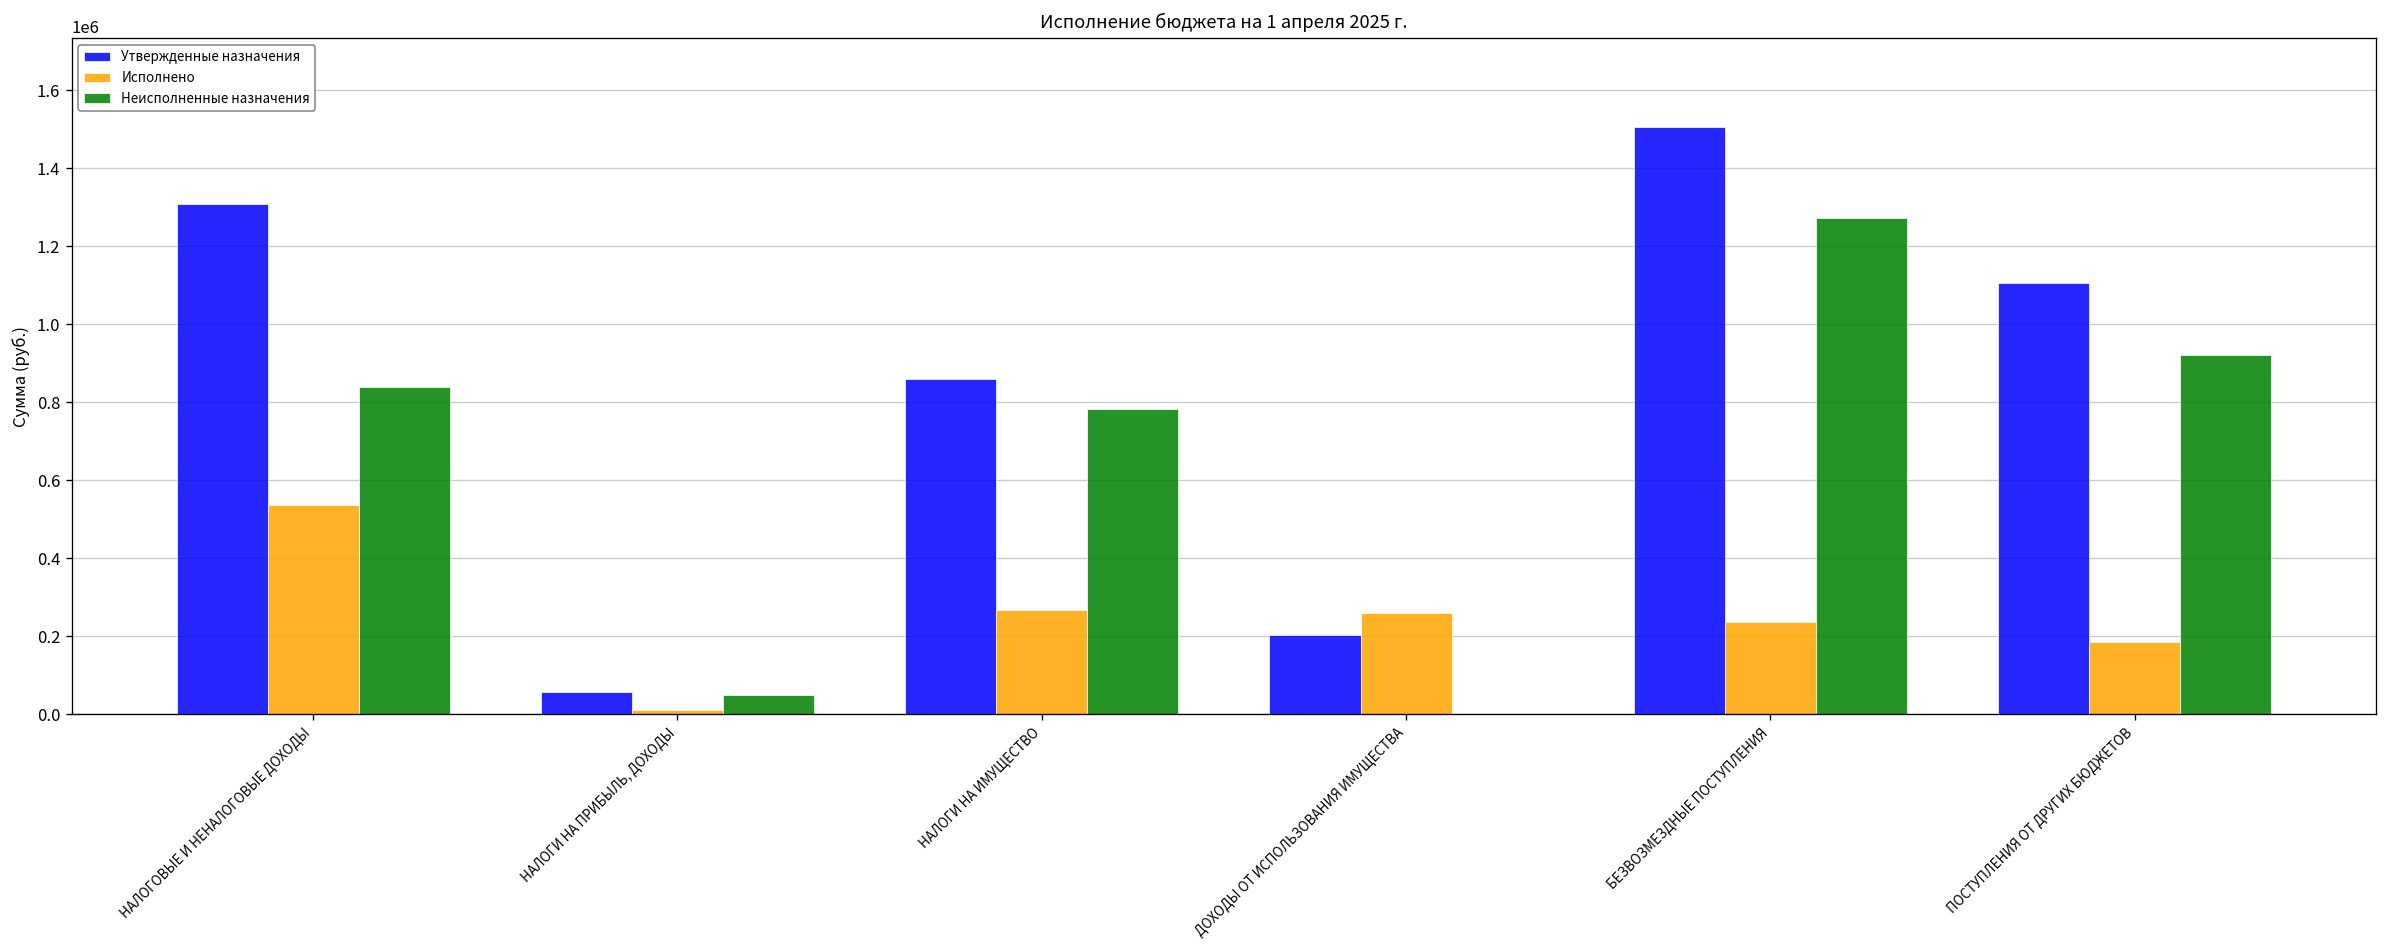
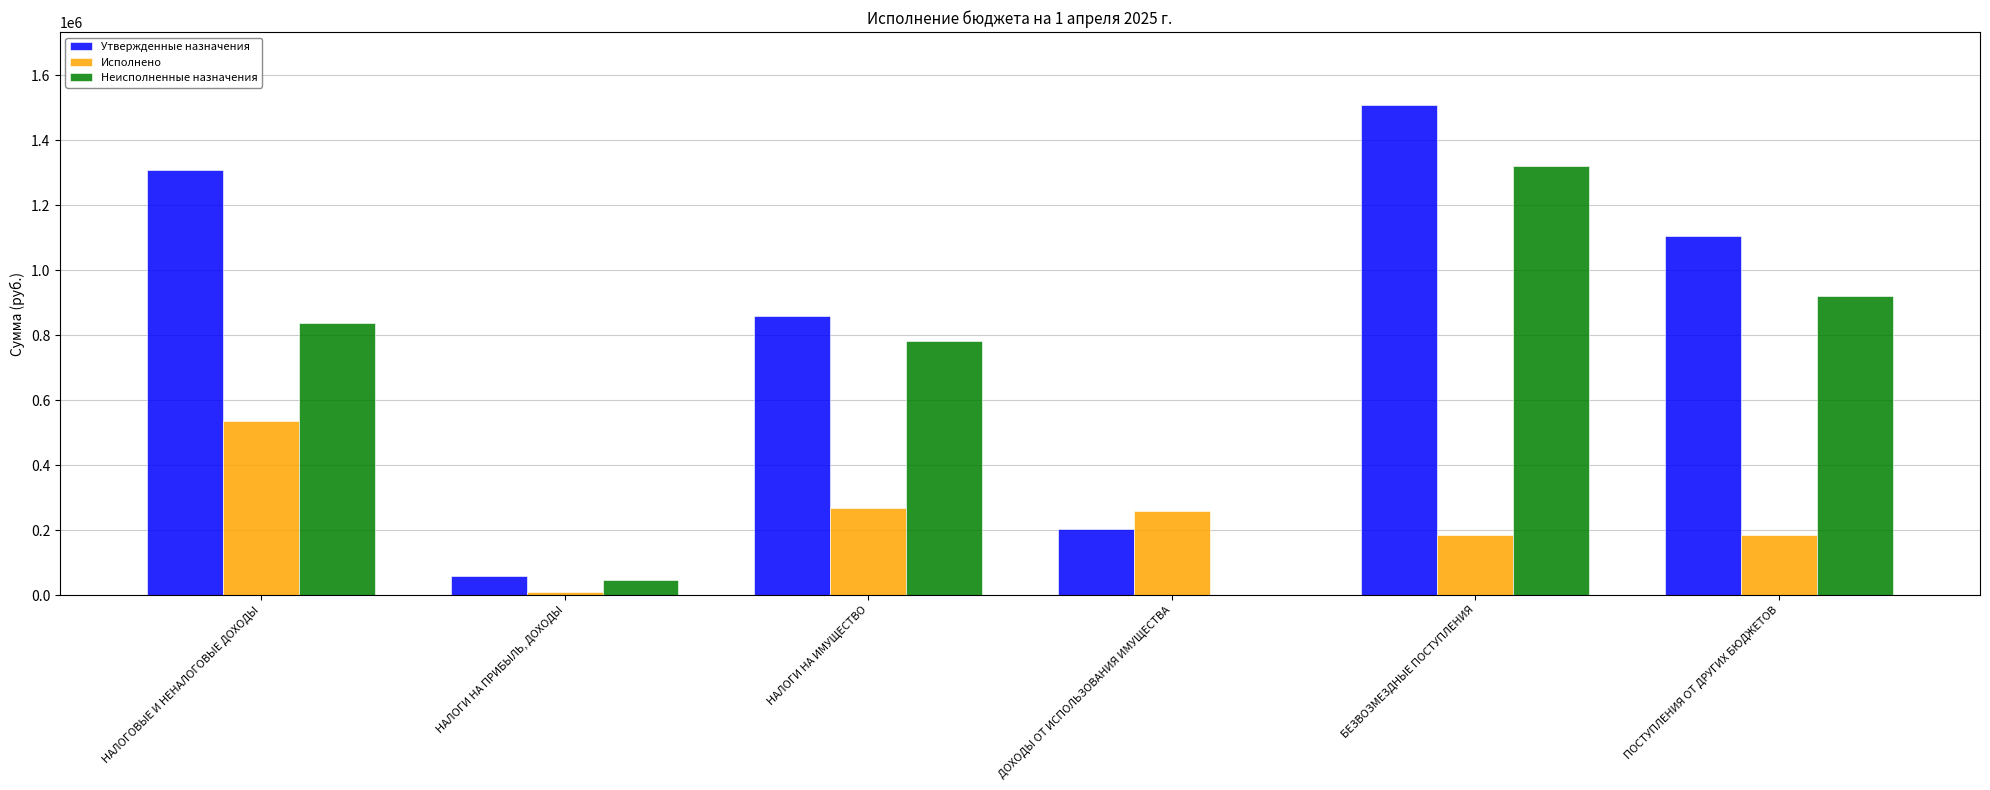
Исполнено, БЕЗВОЗМЕЗДНЫЕ ПОСТУПЛЕНИЯ: 240000 -> 190000
Неисполненные назначения, БЕЗВОЗМЕЗДНЫЕ ПОСТУПЛЕНИЯ: 1270000 -> 1320000
